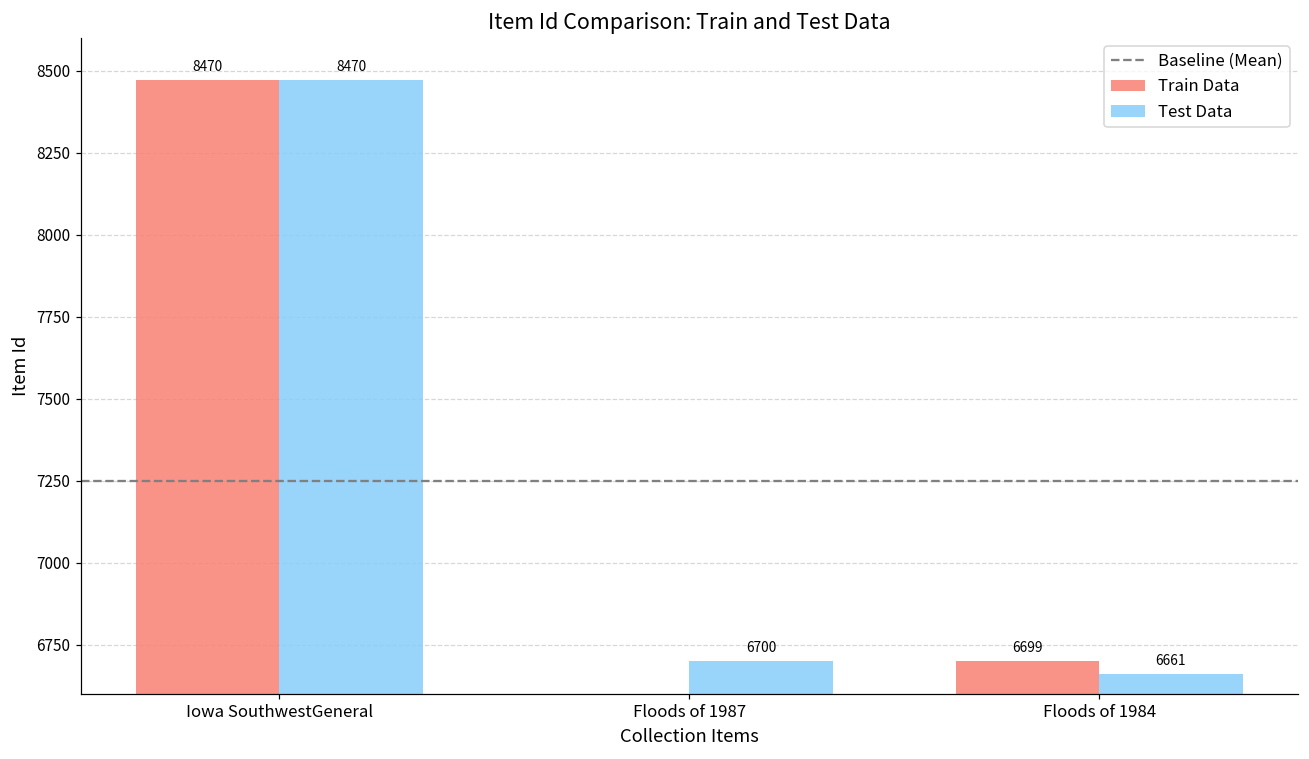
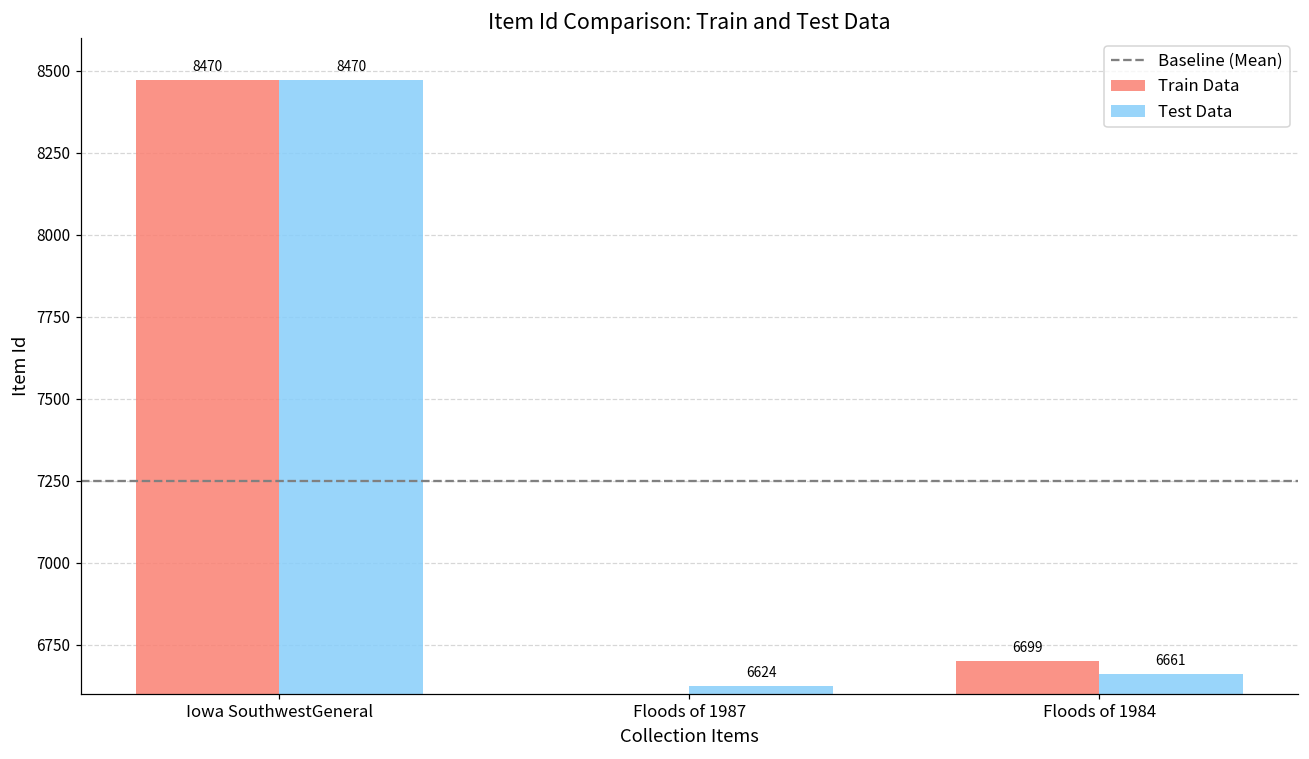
Test Data, Floods of 1987: 6700 -> 6624
